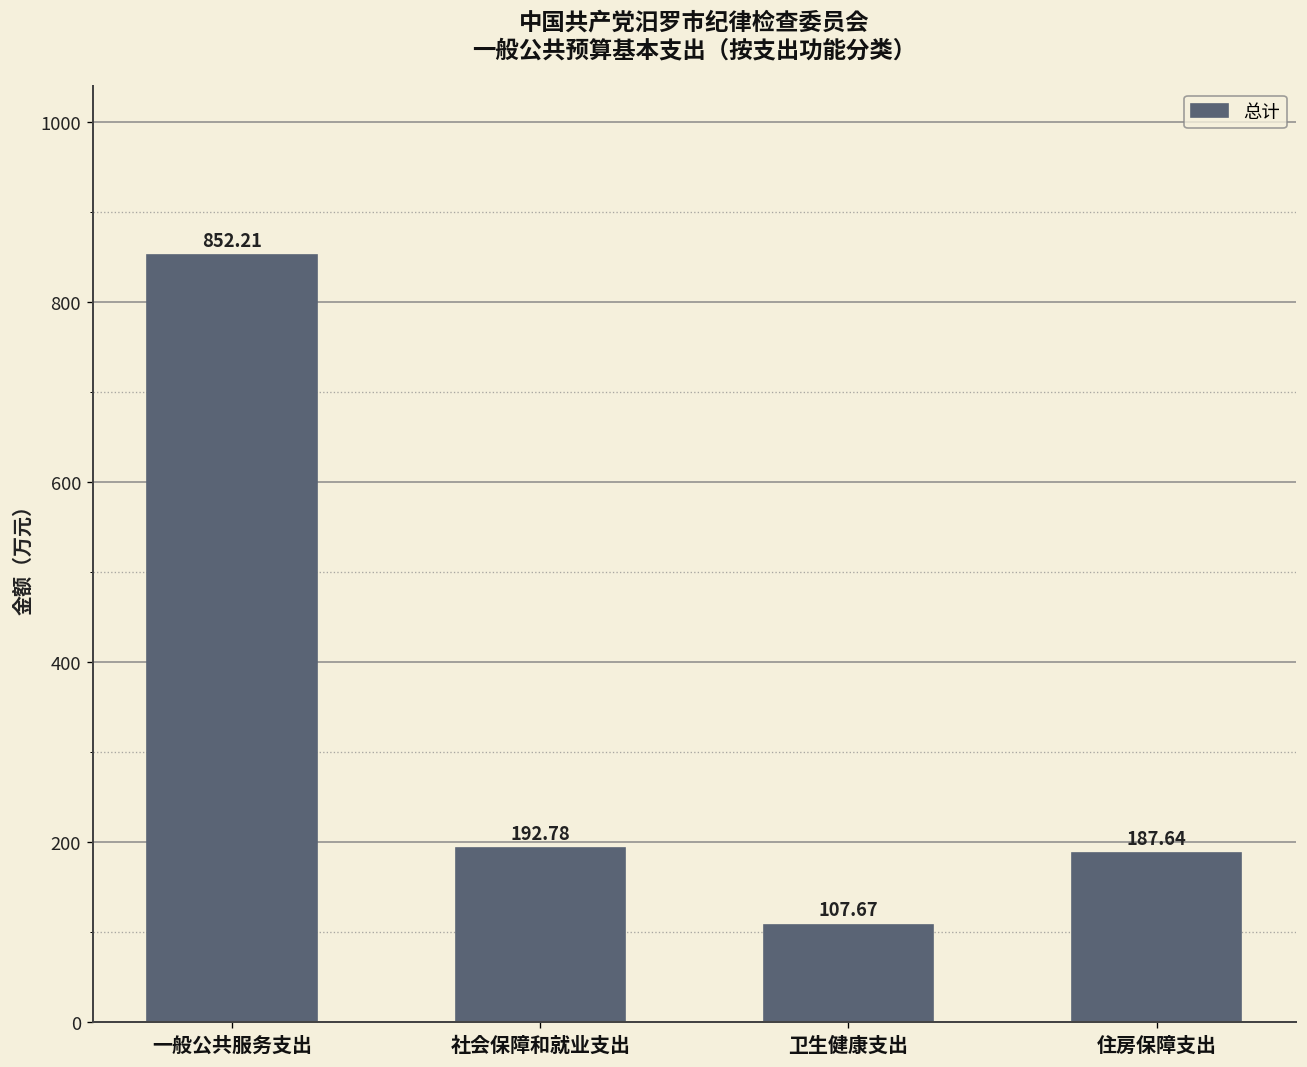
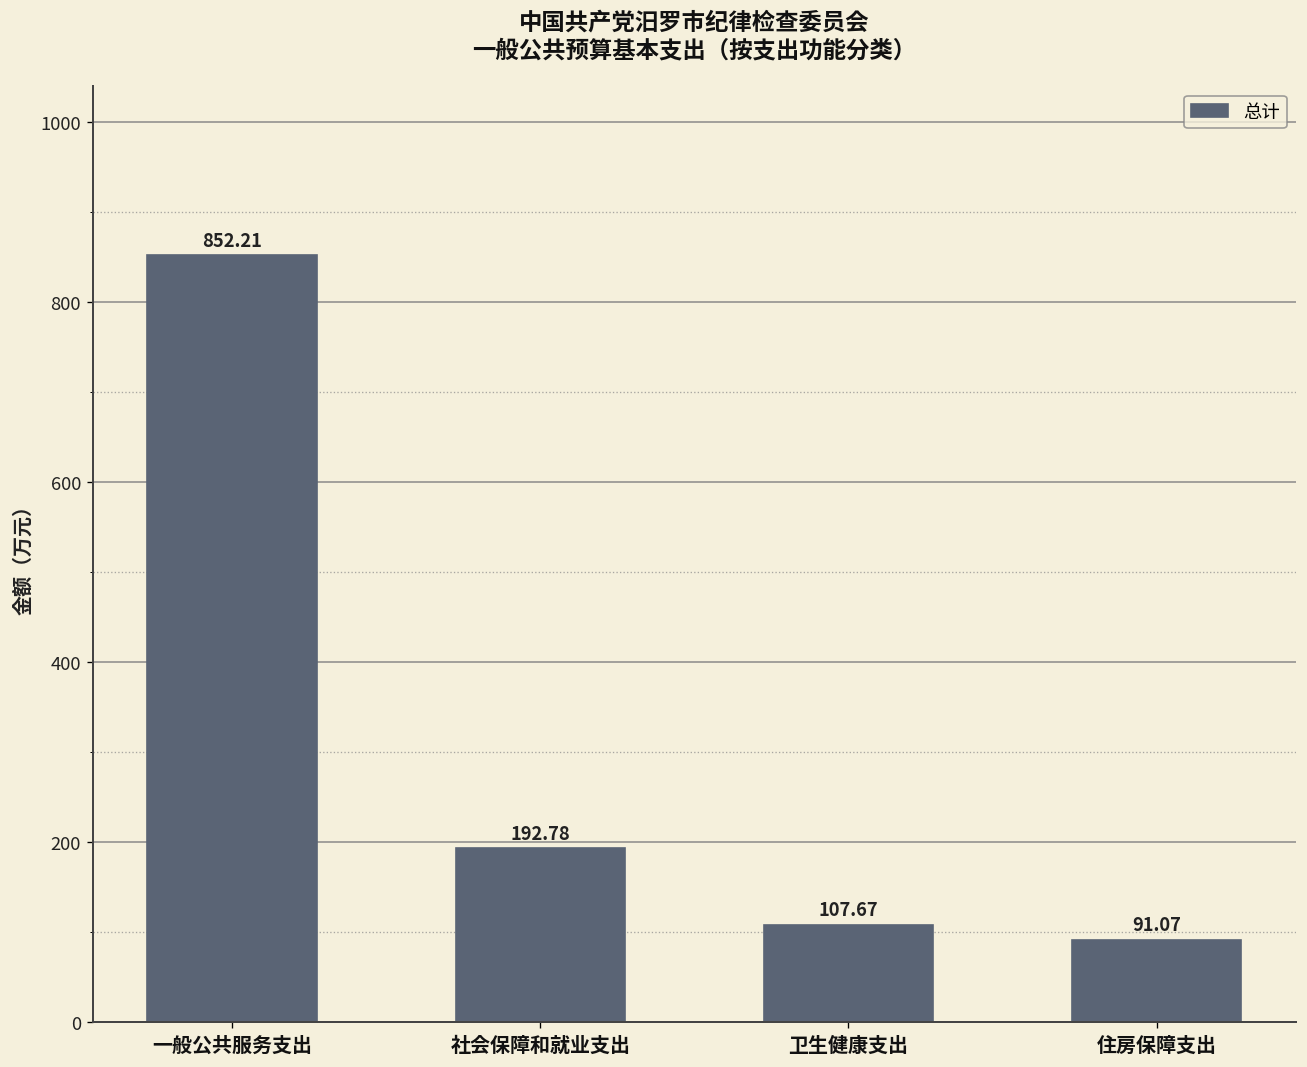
住房保障支出: 187.64 -> 91.07
